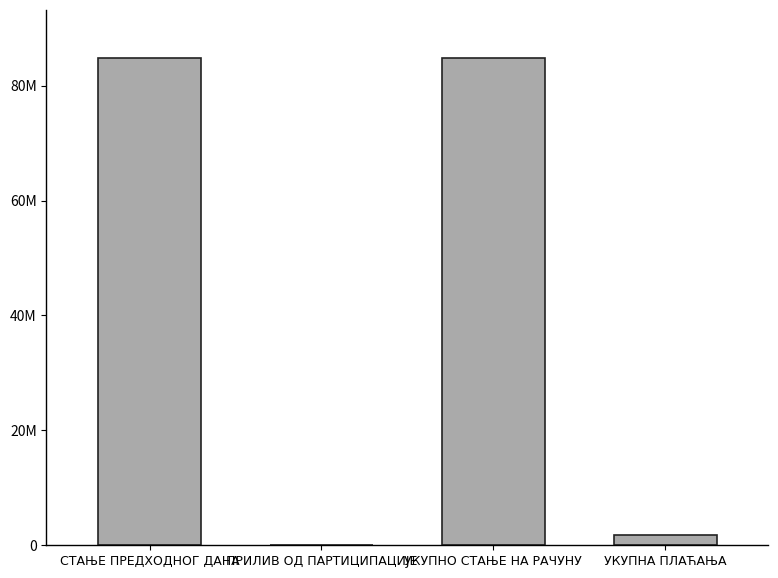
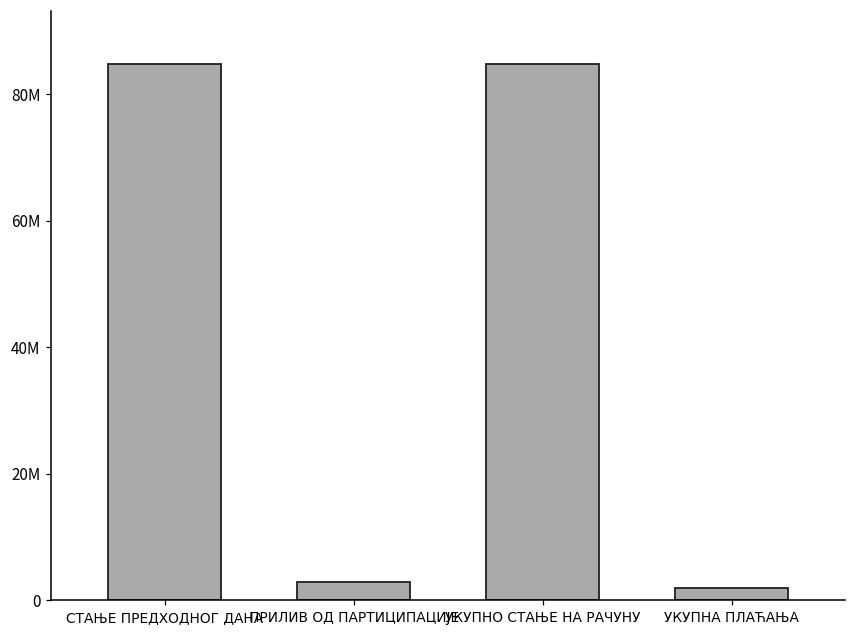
ПРИЛИВ ОД ПАРТИЦИПАЦИЈЕ: 0 -> 3000000
